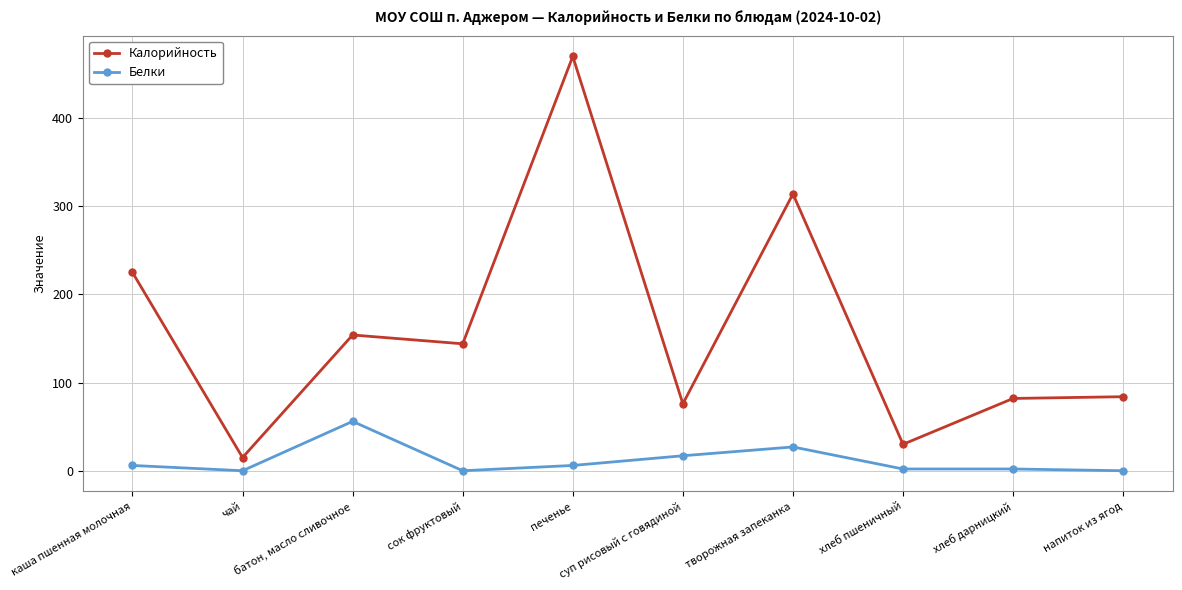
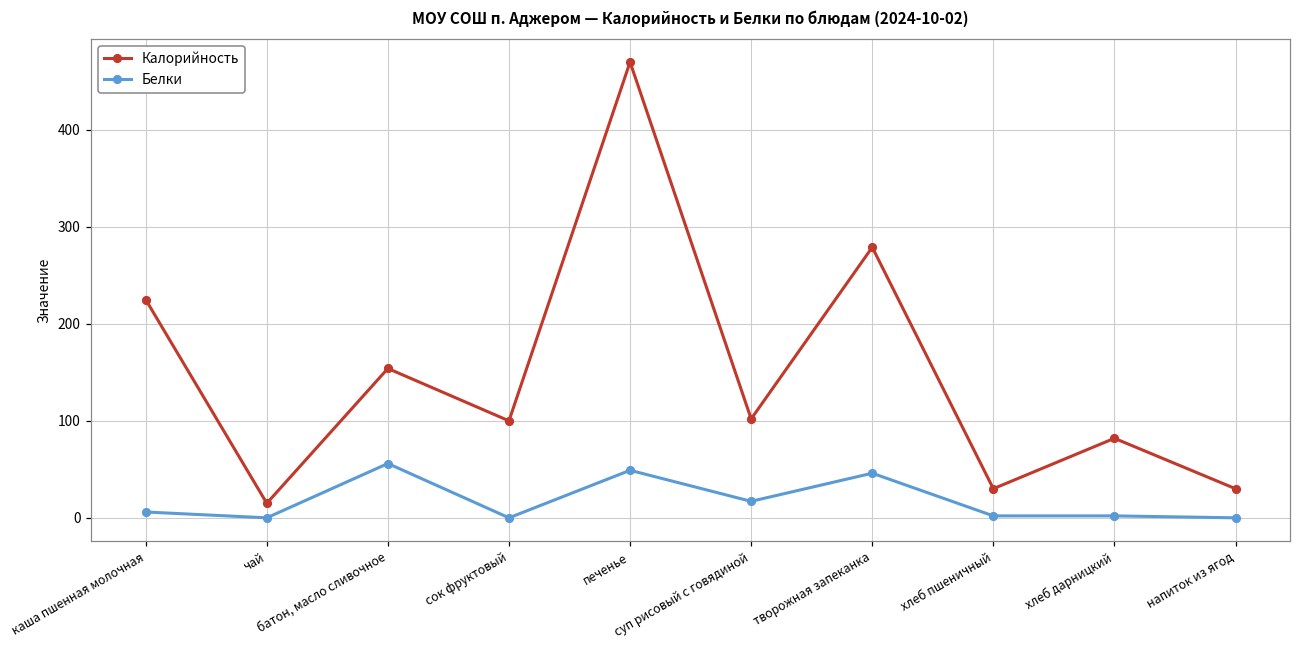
Калорийность, сок фруктовый: 140 -> 100
Белки, печенье: 10 -> 50
Калорийность, суп рисовый с говядиной: 80 -> 100
Калорийность, творожная запеканка: 310 -> 280
Белки, творожная запеканка: 30 -> 50
Калорийность, напиток из ягод: 80 -> 30
